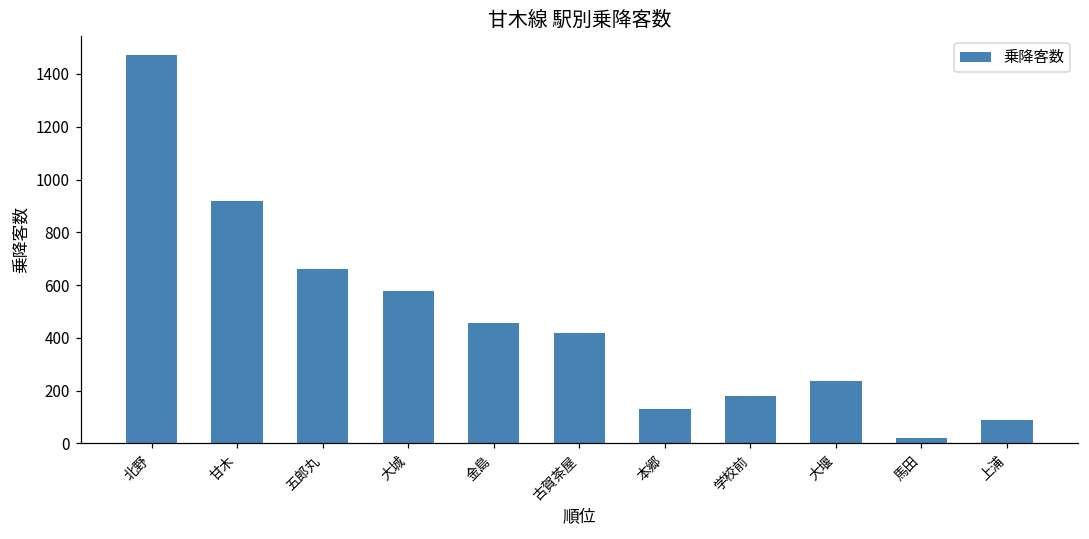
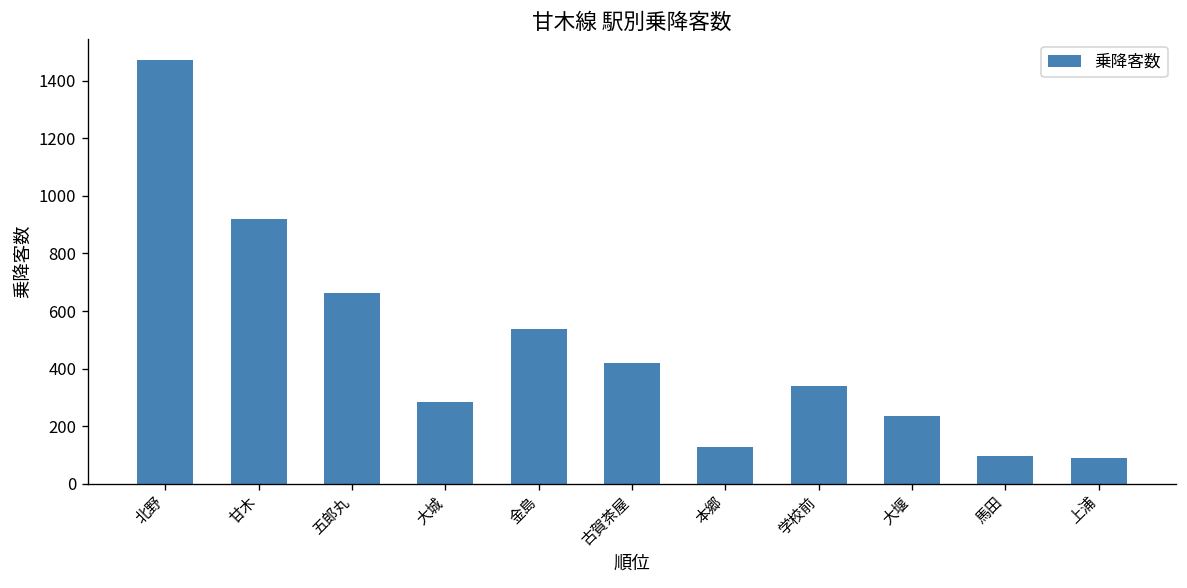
大城: 580 -> 280
金島: 460 -> 540
学校前: 180 -> 340
馬田: 20 -> 100
